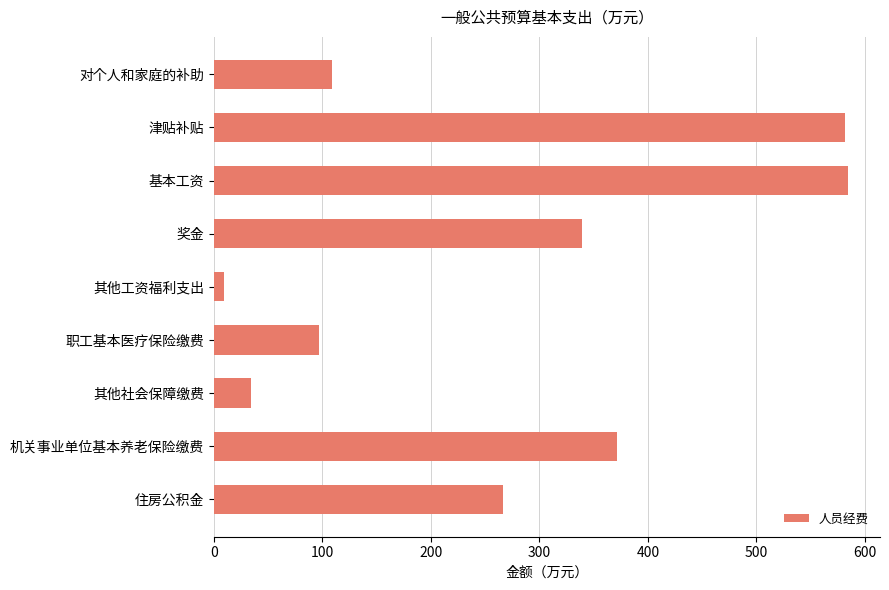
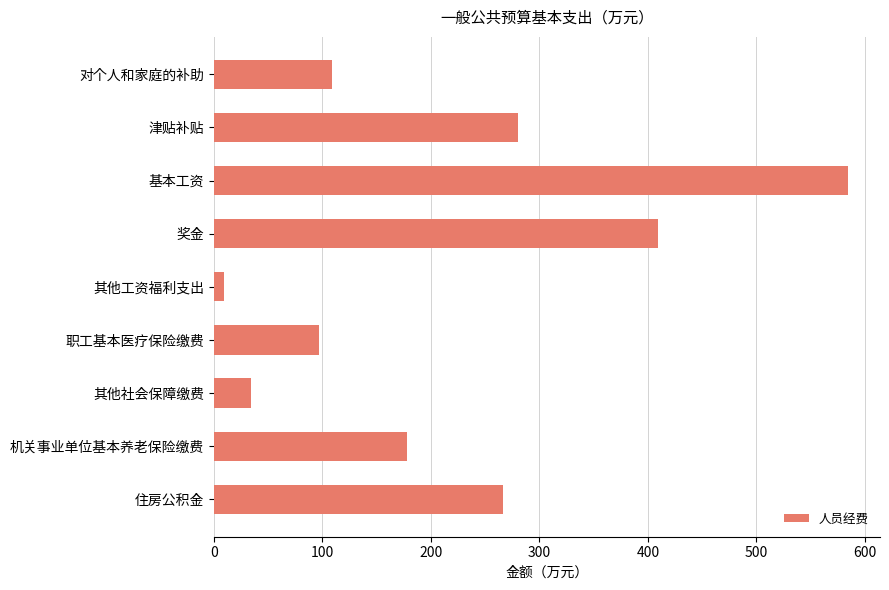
津贴补贴: 582 -> 281
奖金: 339 -> 410
机关事业单位基本养老保险缴费: 371 -> 178
